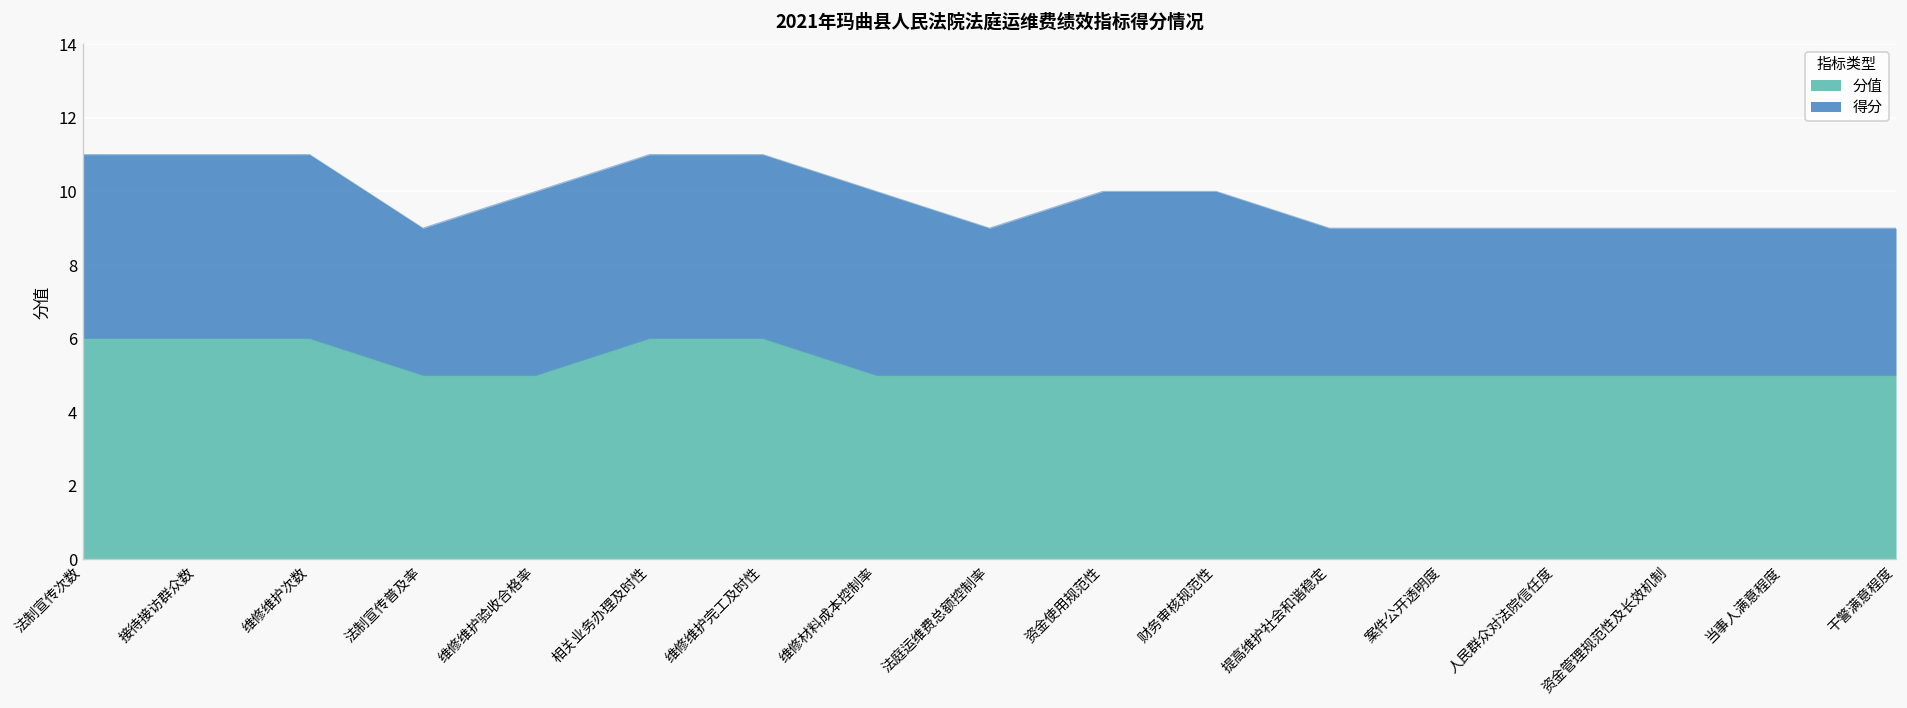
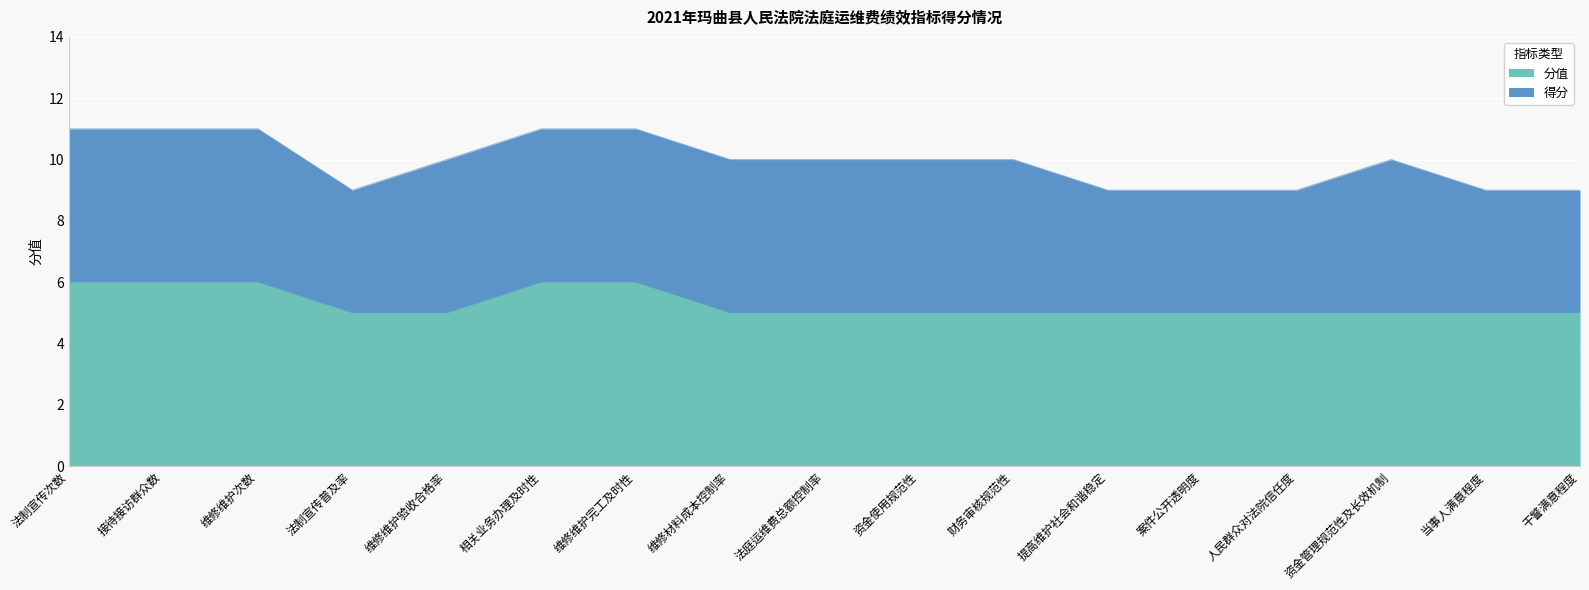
得分, 法庭运维费总额控制率: 4 -> 5
得分, 资金管理规范性及长效机制: 4 -> 5
